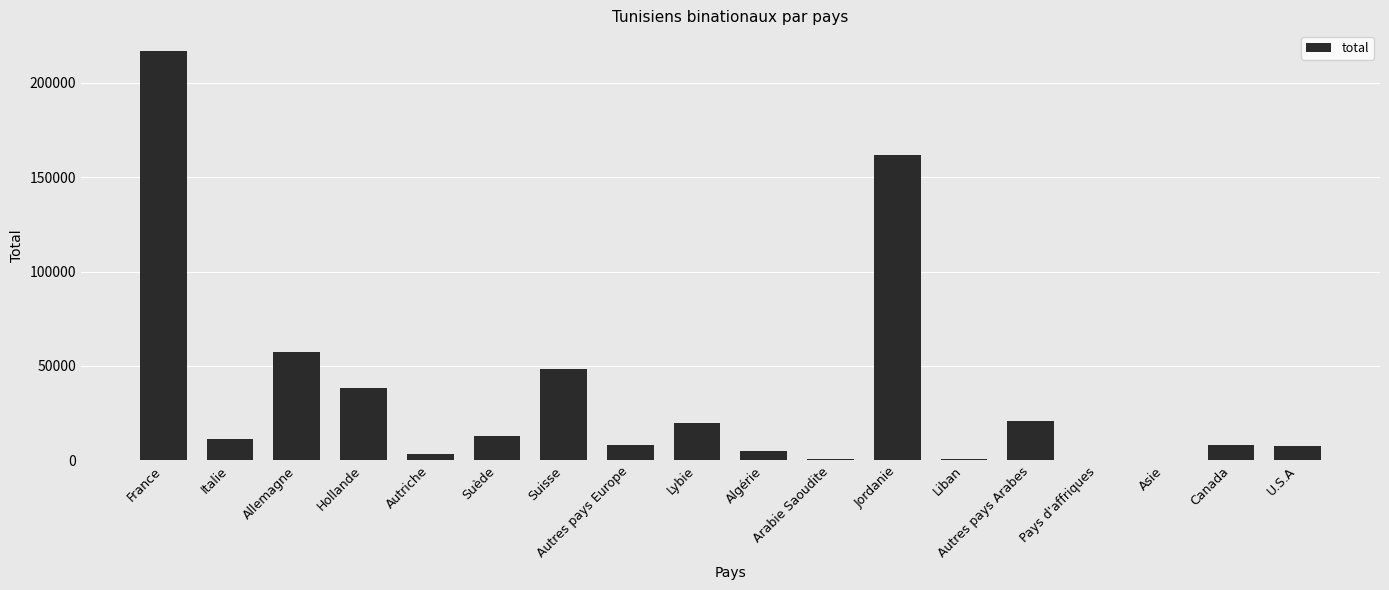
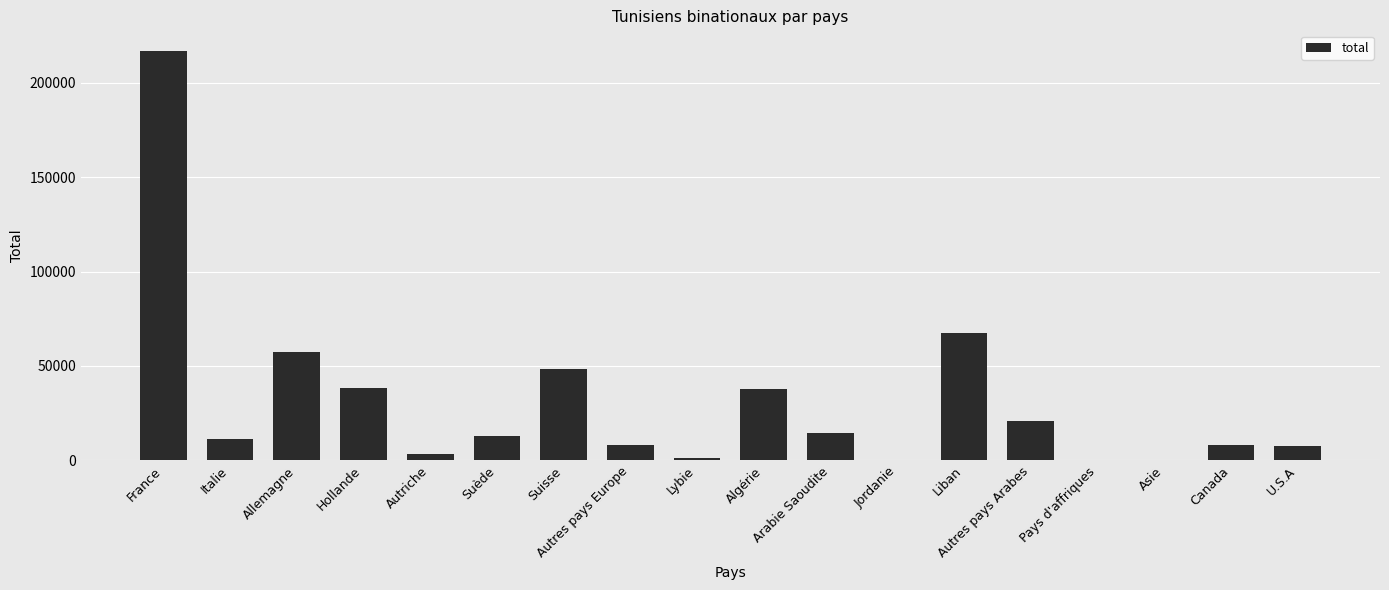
Lybie: 20000 -> 1000
Algérie: 5000 -> 38000
Arabie Saoudite: 0 -> 15000
Jordanie: 161000 -> 0
Liban: 0 -> 67000
